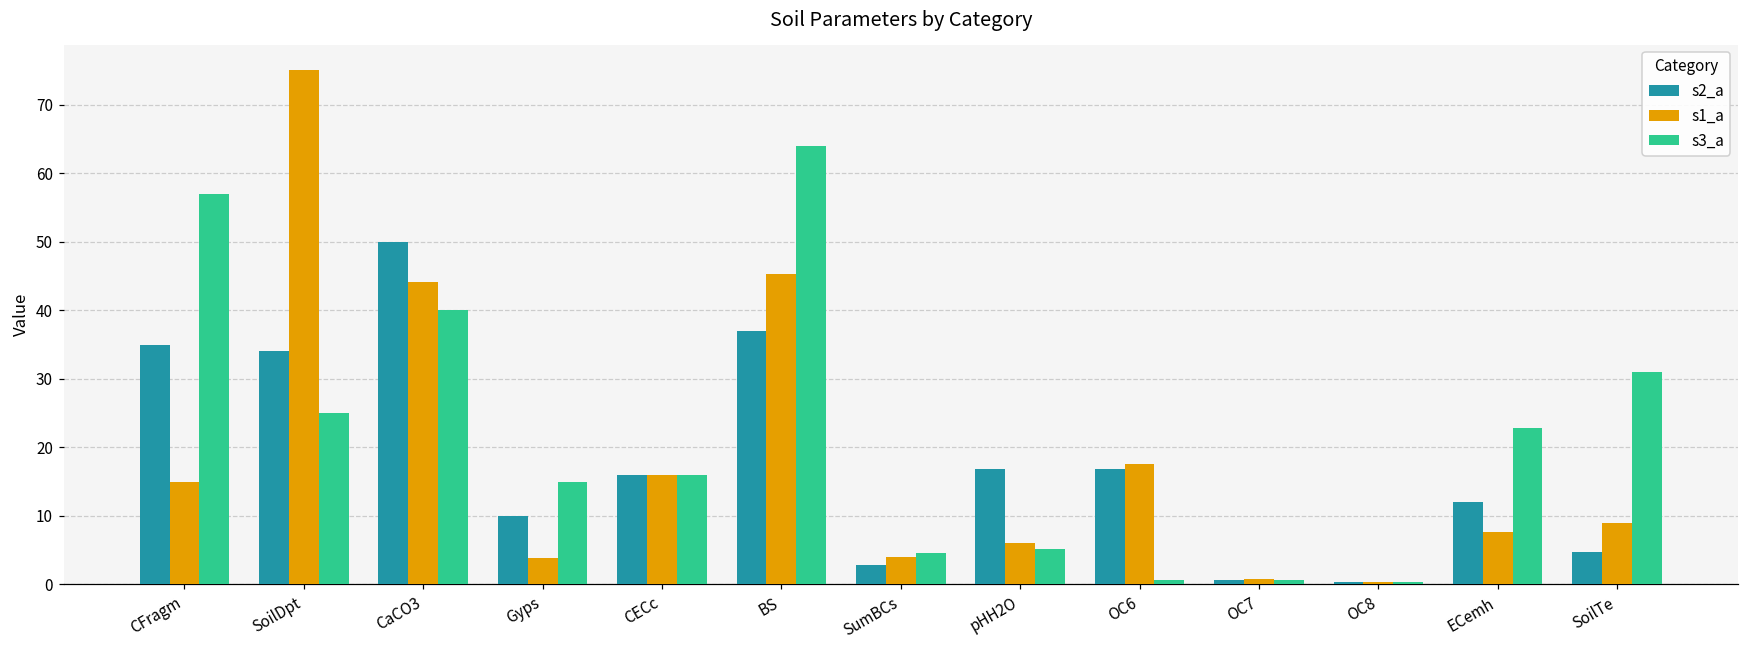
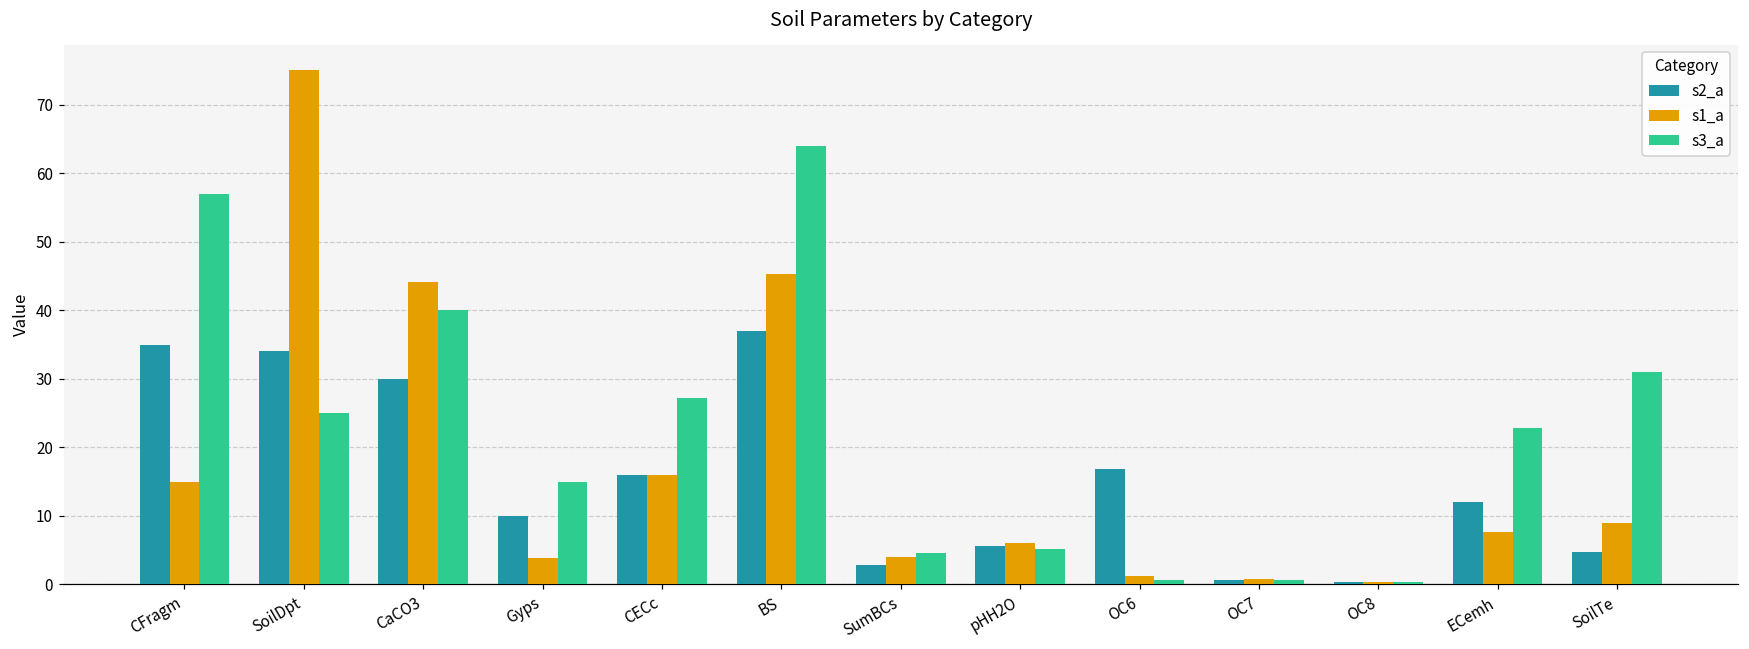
s2_a, CaCO3: 50 -> 30
s3_a, CECc: 16 -> 27
s2_a, pHH2O: 17 -> 6
s1_a, OC6: 18 -> 1
